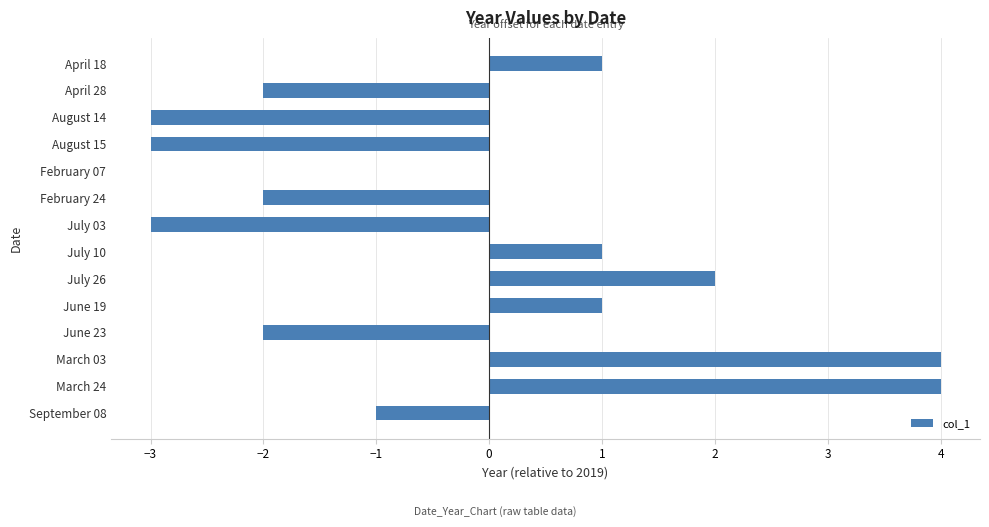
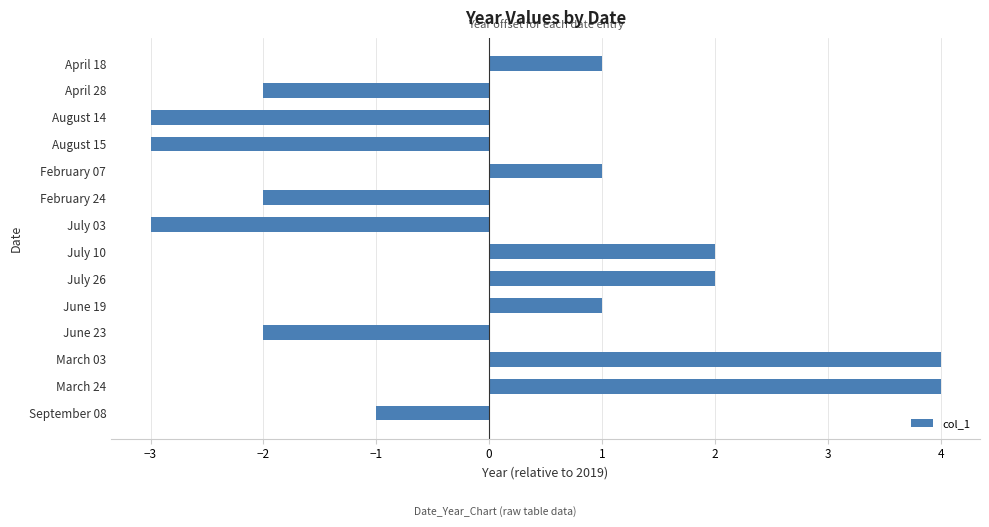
February 07: 0.00 -> 1.00
July 10: 1.00 -> 2.00
